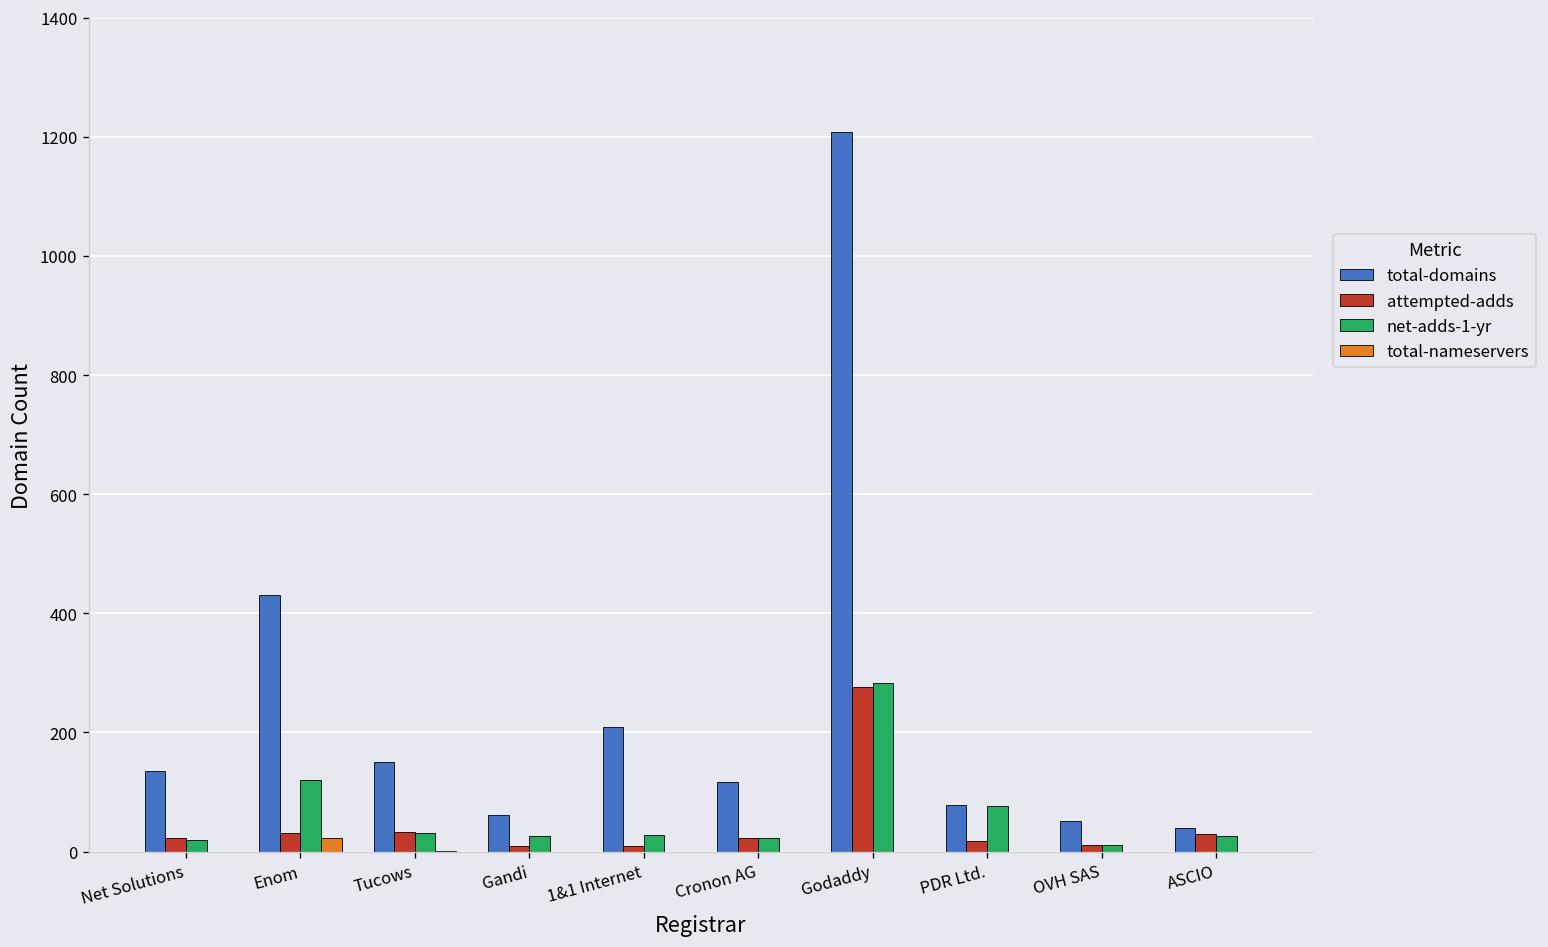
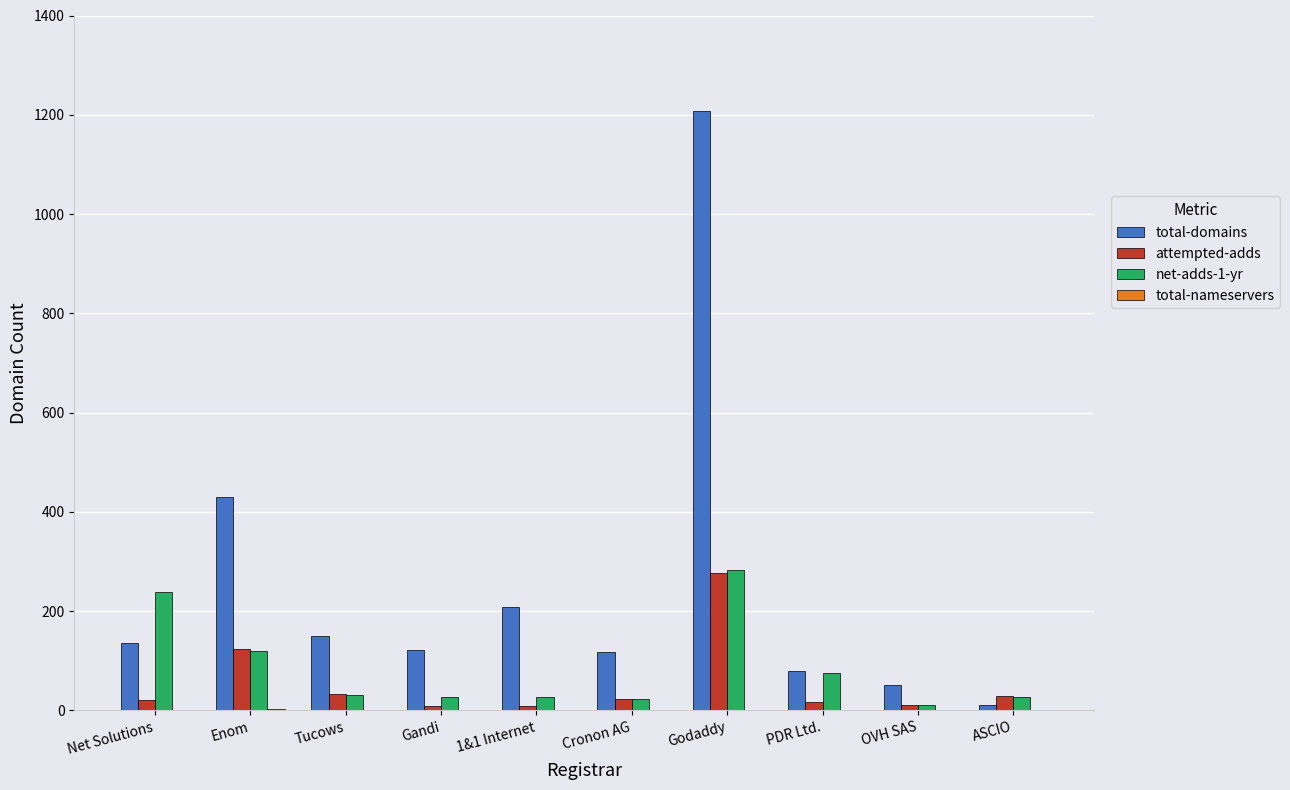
net-adds-1-yr, Net Solutions: 20 -> 240
attempted-adds, Enom: 30 -> 120
total-nameservers, Enom: 20 -> 0
total-domains, Gandi: 60 -> 120
total-domains, ASCIO: 40 -> 10
